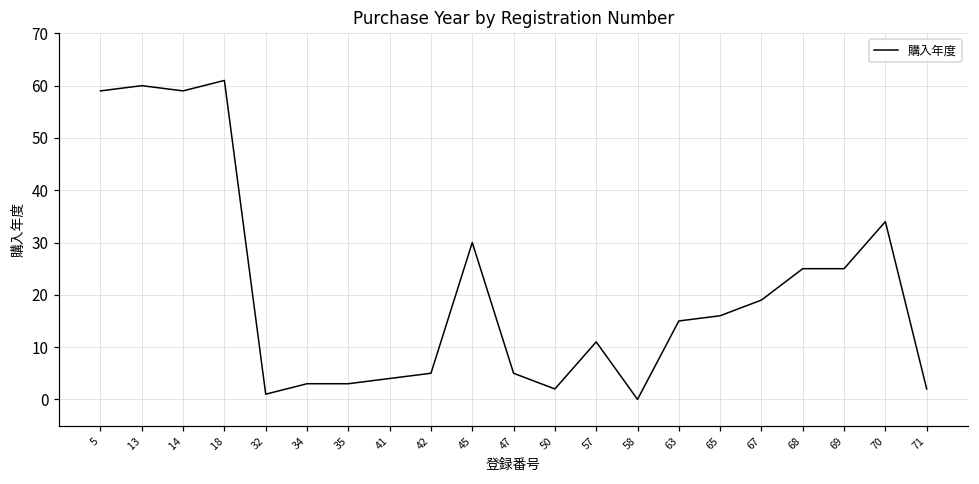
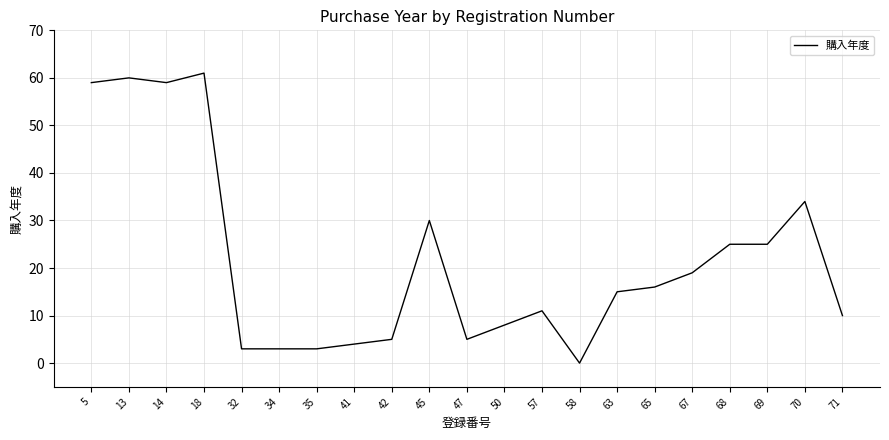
32: 1 -> 3
50: 2 -> 8
71: 2 -> 10
